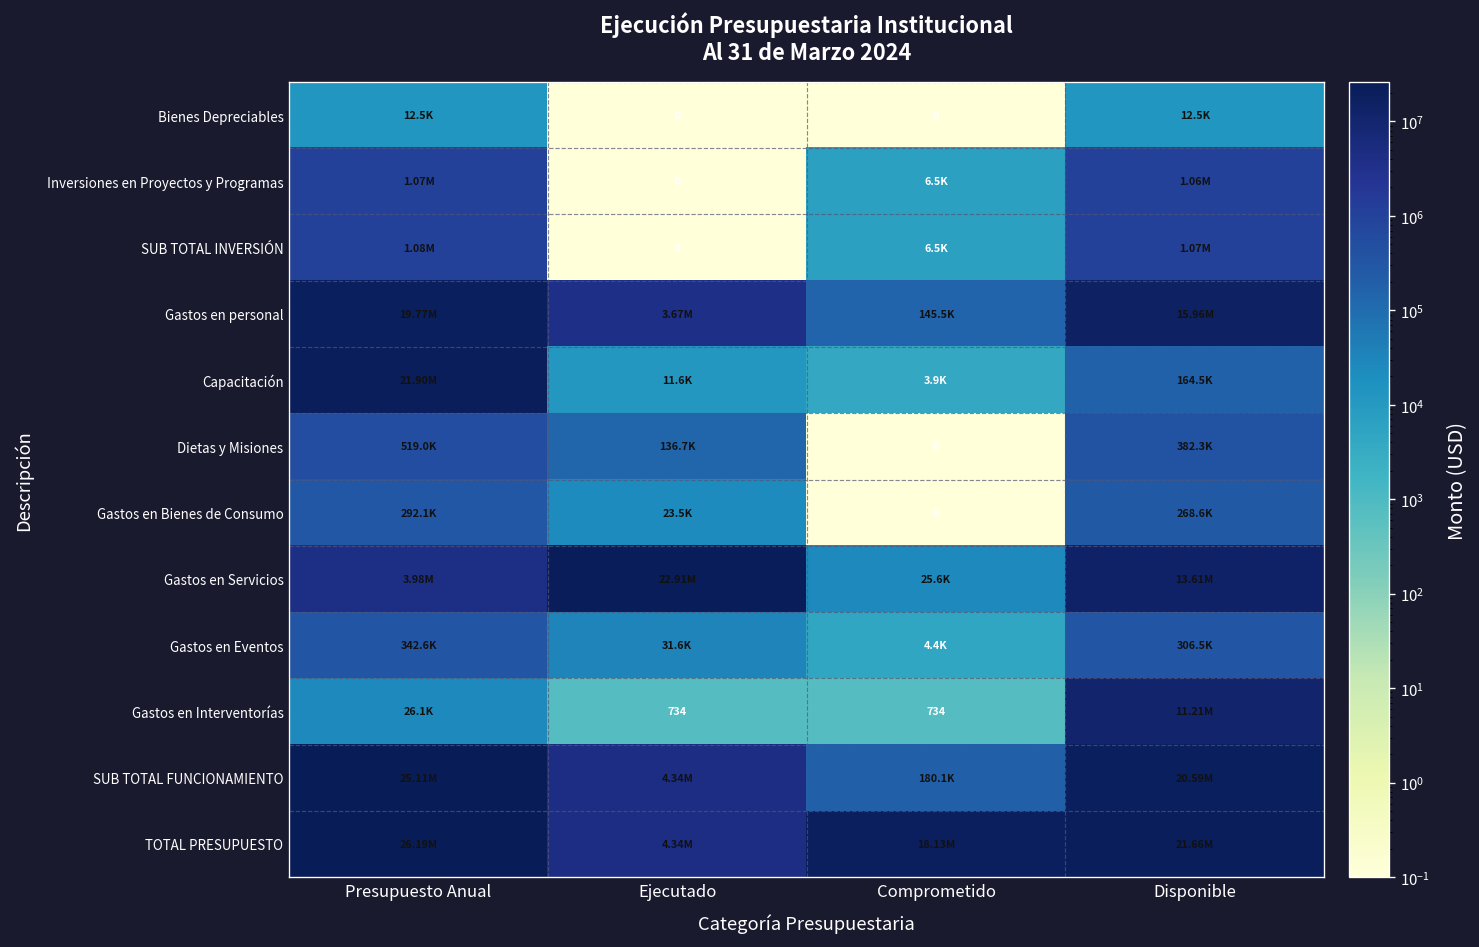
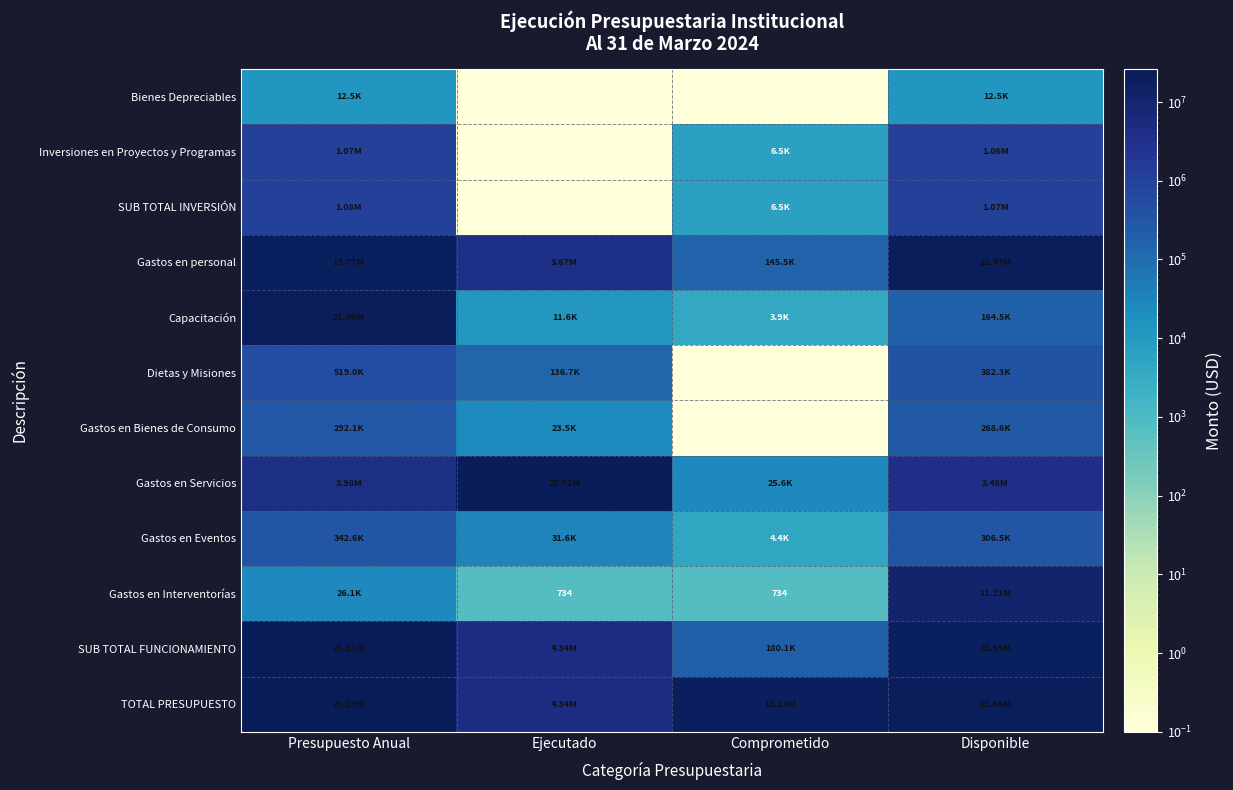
Gastos en personal, Disponible: 15.96M -> 22.47M
Gastos en Servicios, Disponible: 13.61M -> 3.48M
